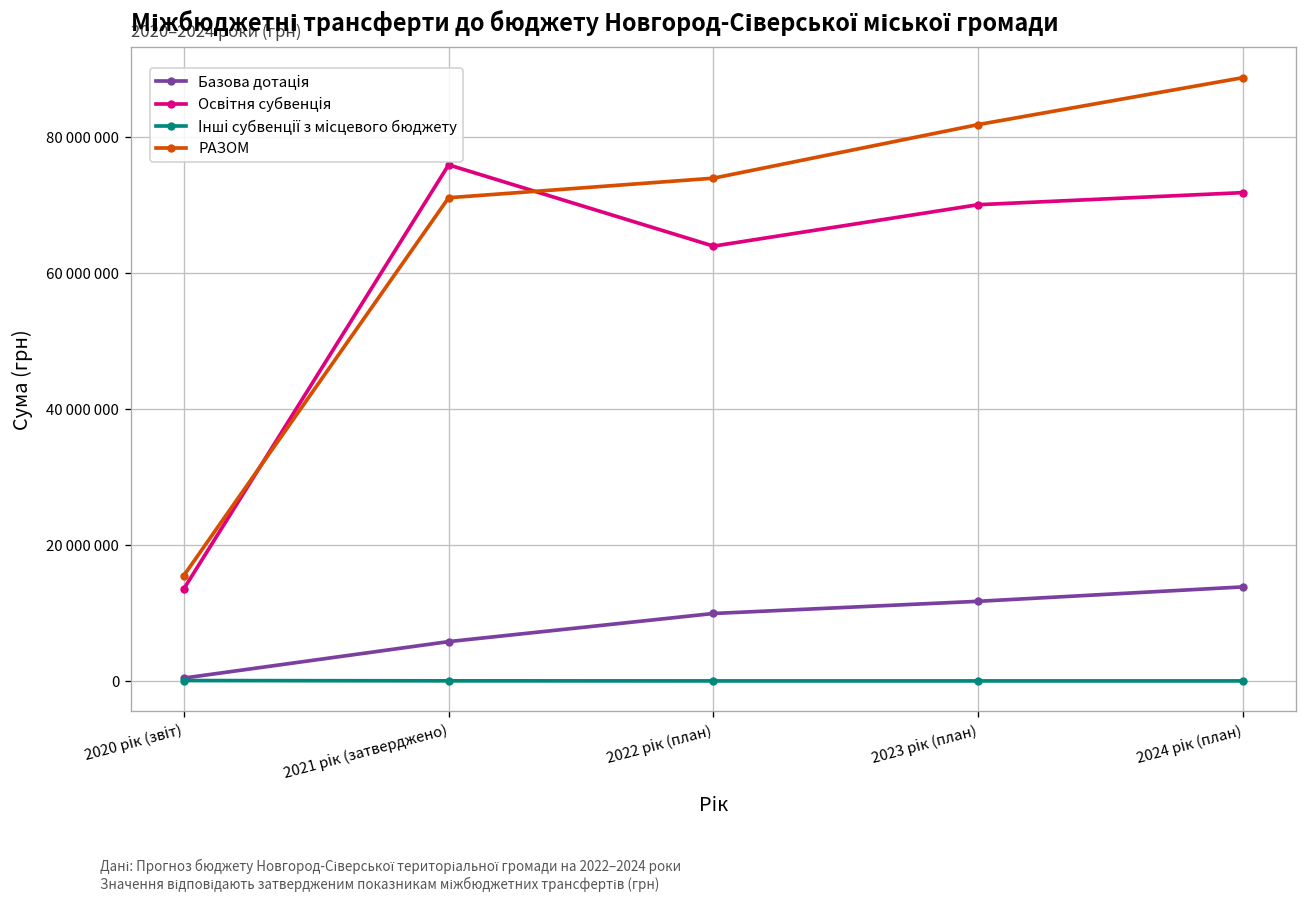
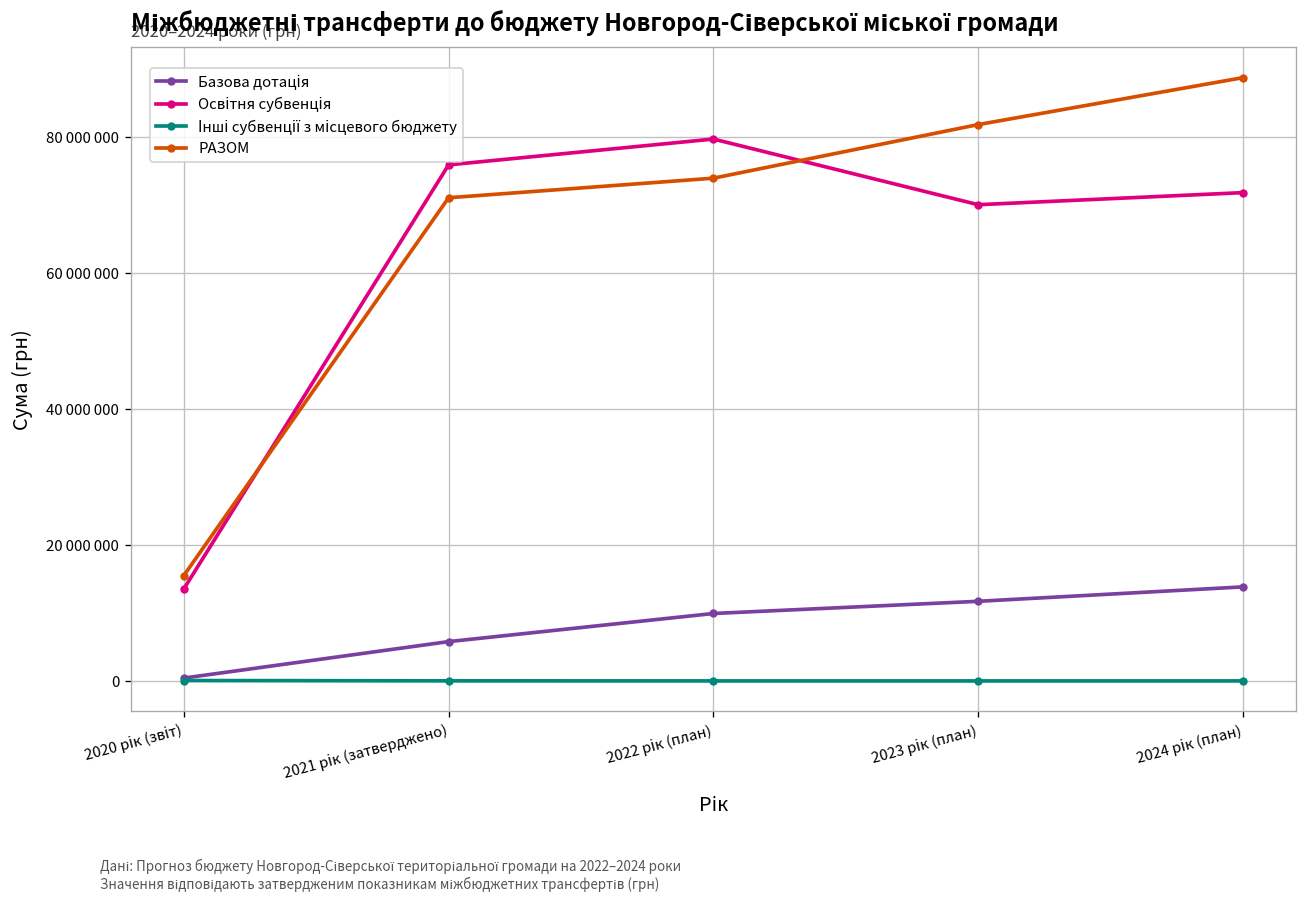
Освітня субвенція, 2022 рік (план): 64000000 -> 80000000
